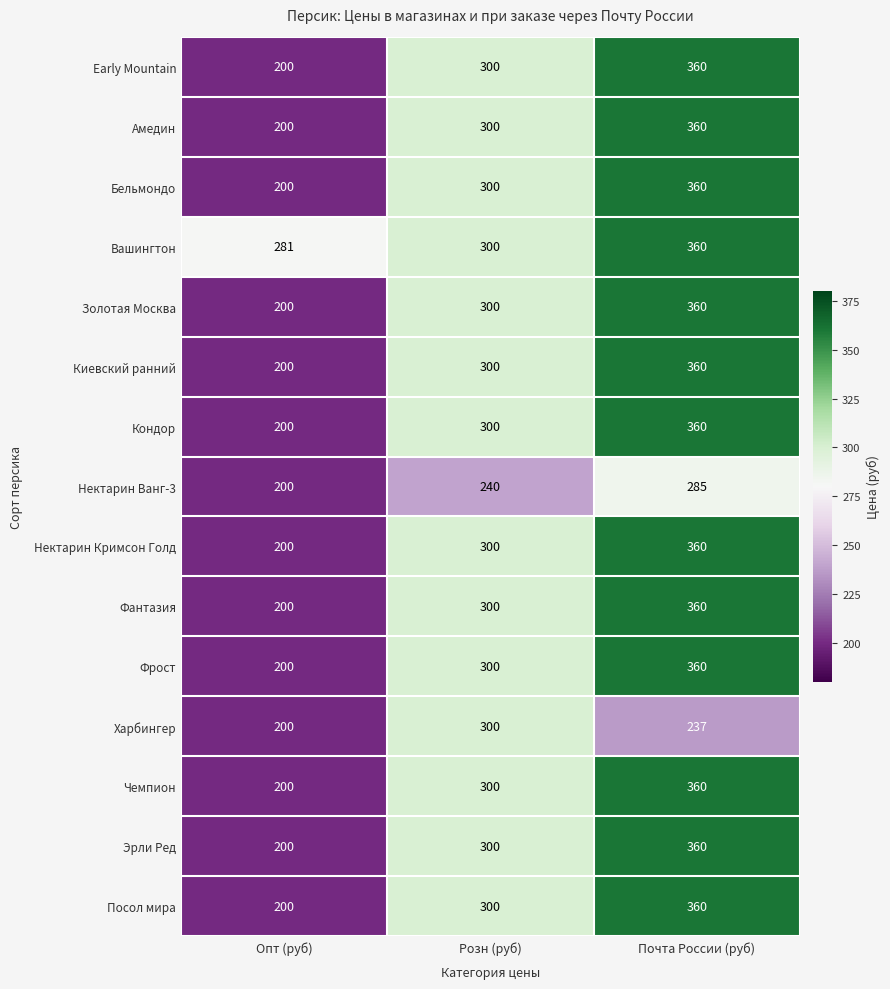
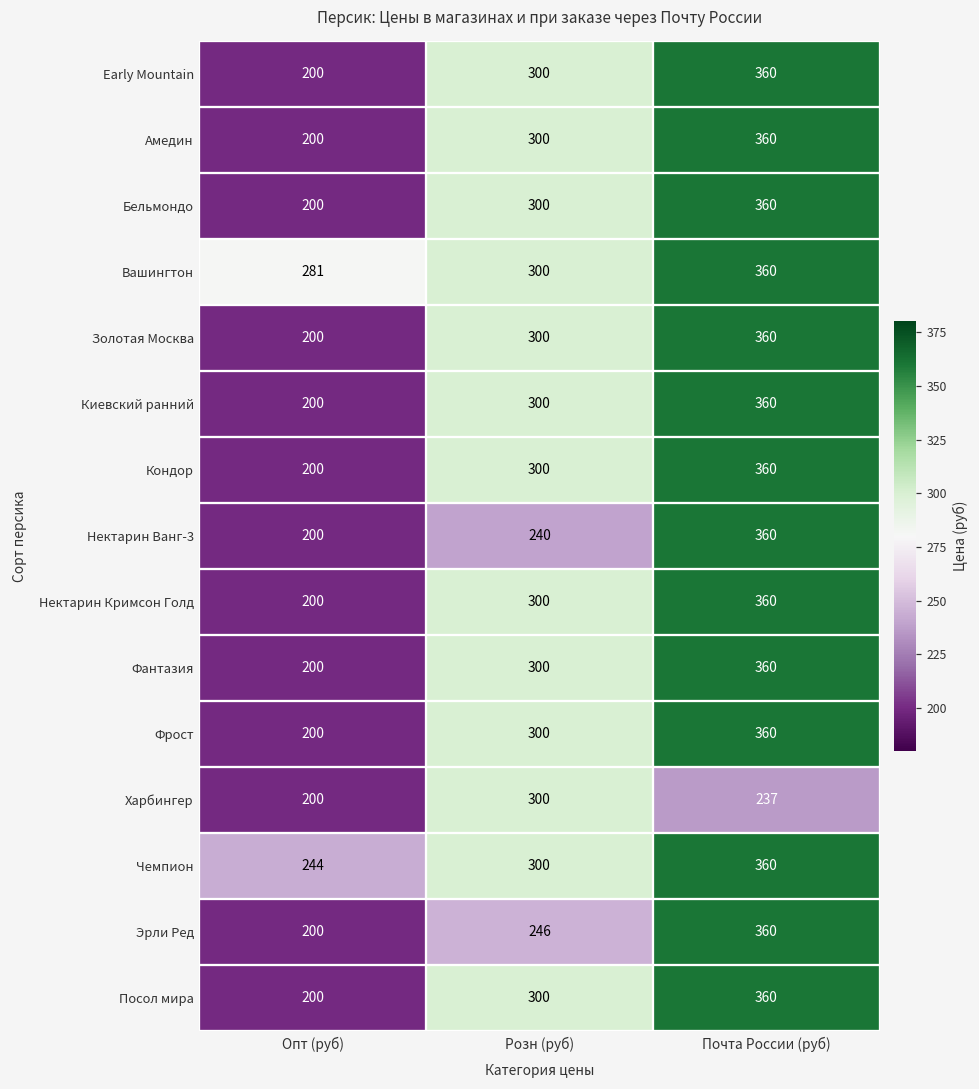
Нектарин Bанг-3, Почта России (руб): 285 -> 360
Чемпион, Опт (руб): 200 -> 244
Эрли Ред, Розн (руб): 300 -> 246
